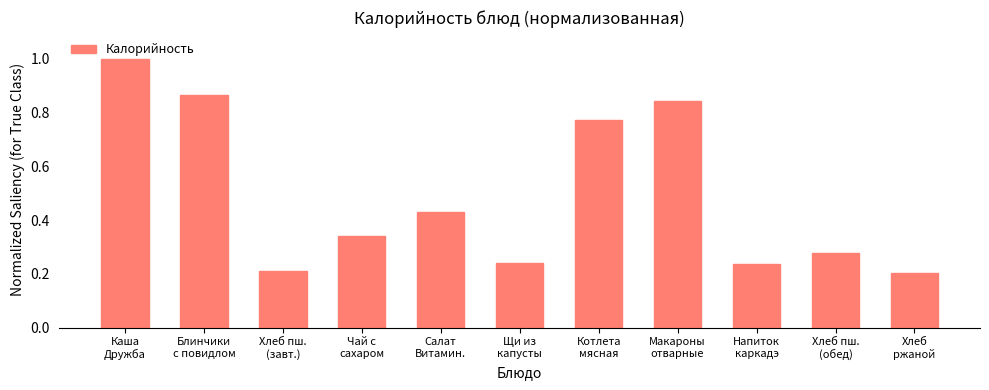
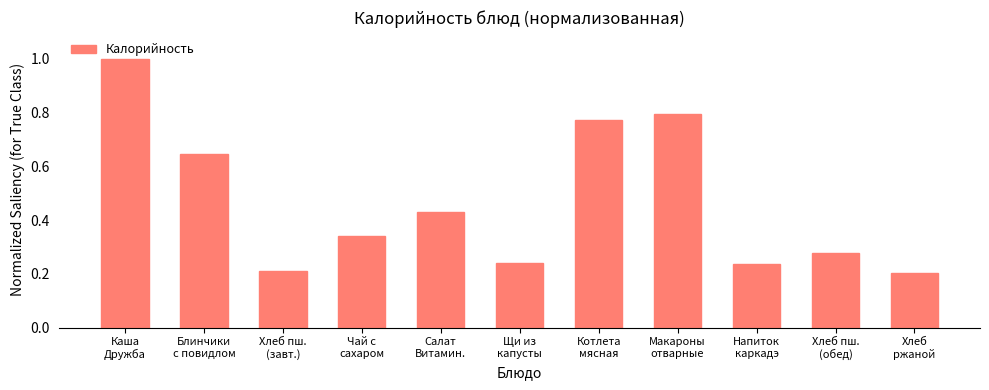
Блинчики с повидлом: 0.86 -> 0.65
Макароны отварные: 0.84 -> 0.80
